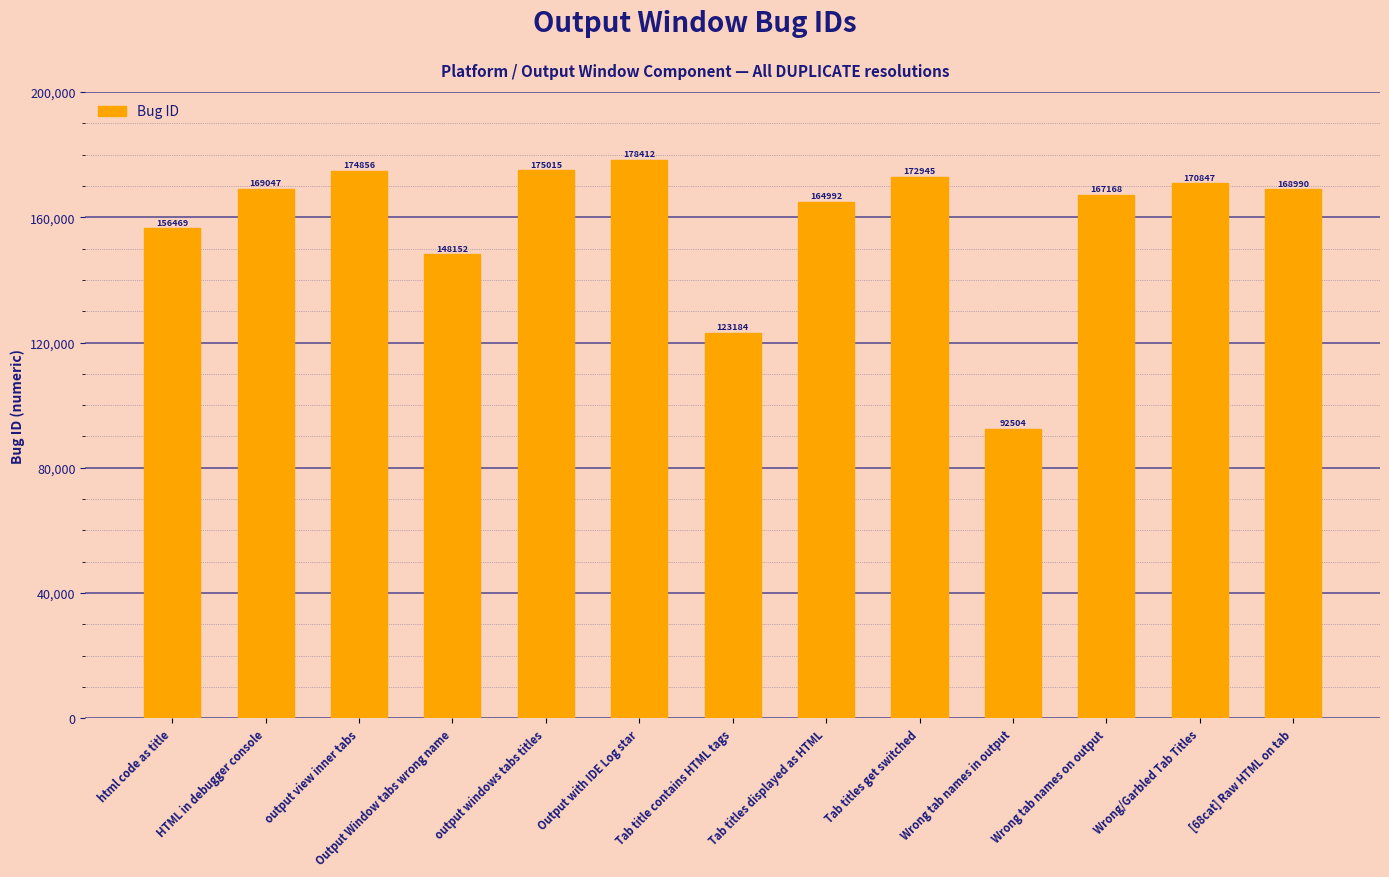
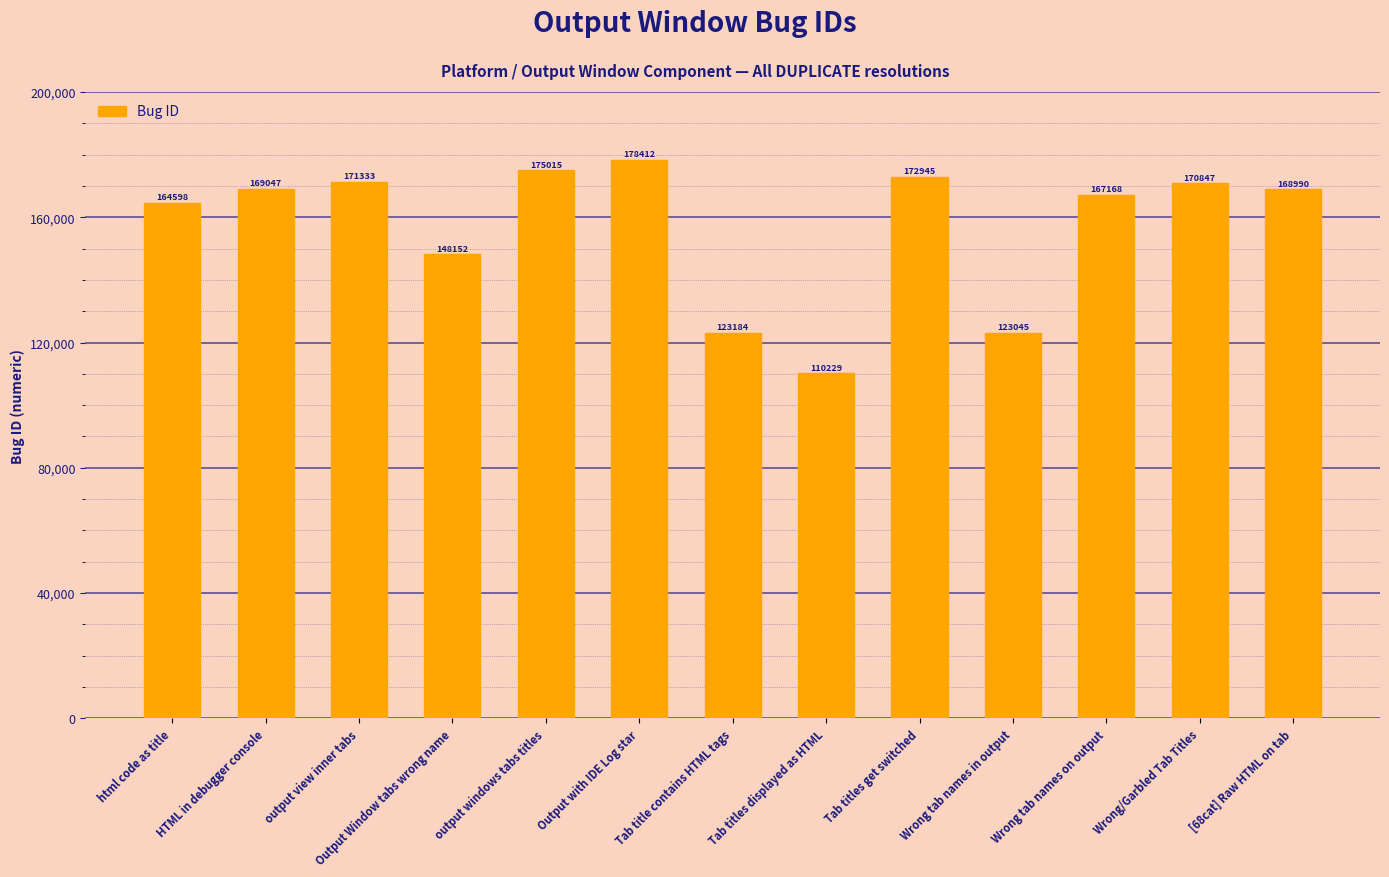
html code as title: 156469 -> 164598
output view inner tabs: 174856 -> 171333
Tab titles displayed as HTML: 164992 -> 110229
Wrong tab names in output: 92504 -> 123045
